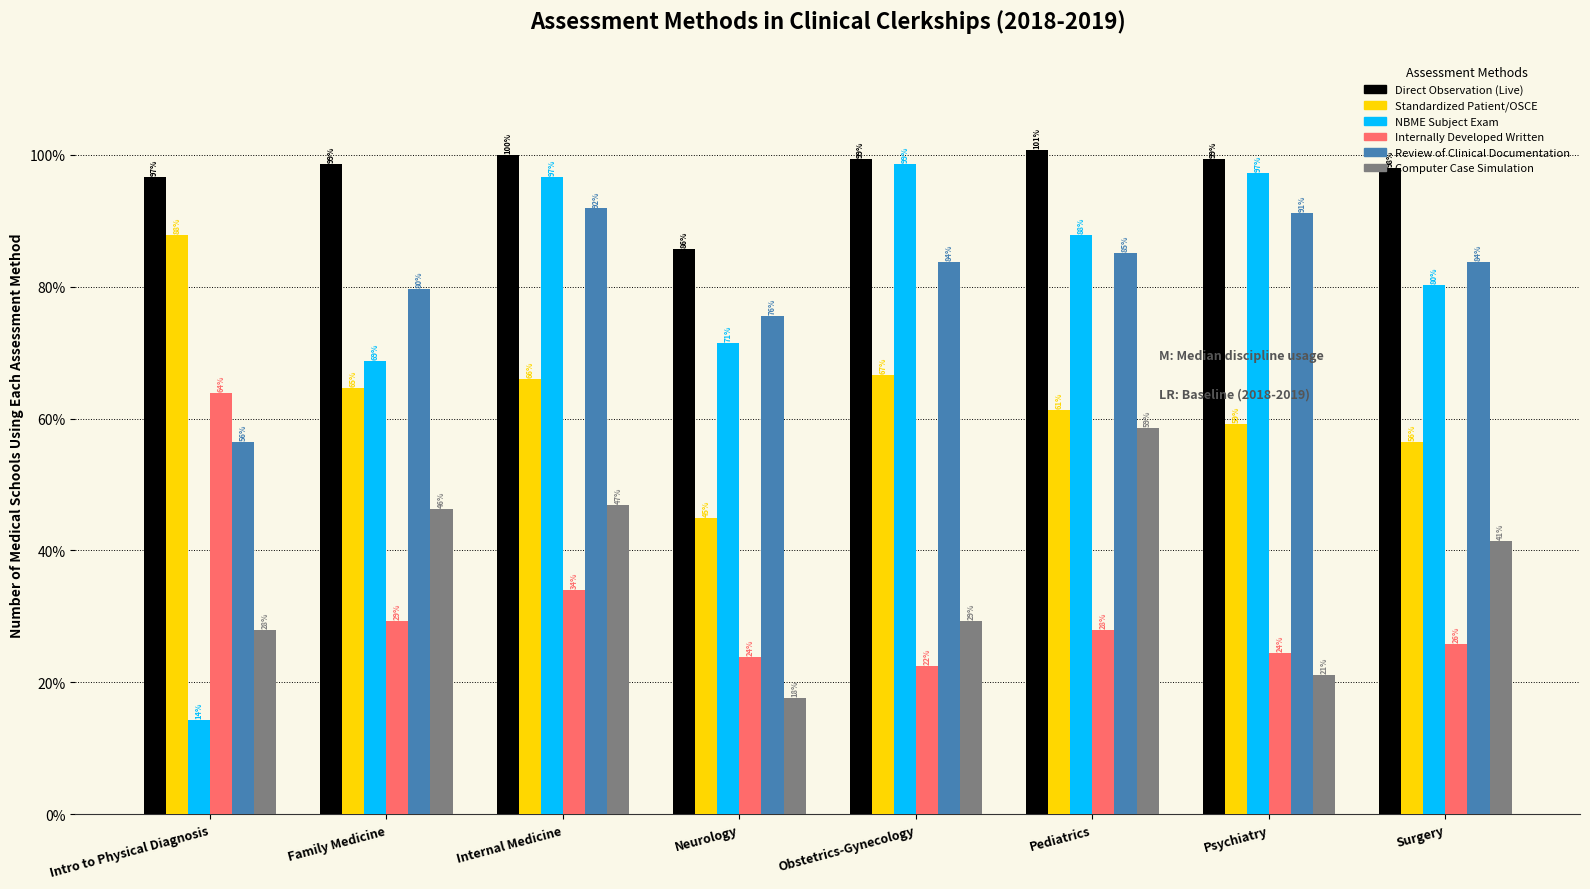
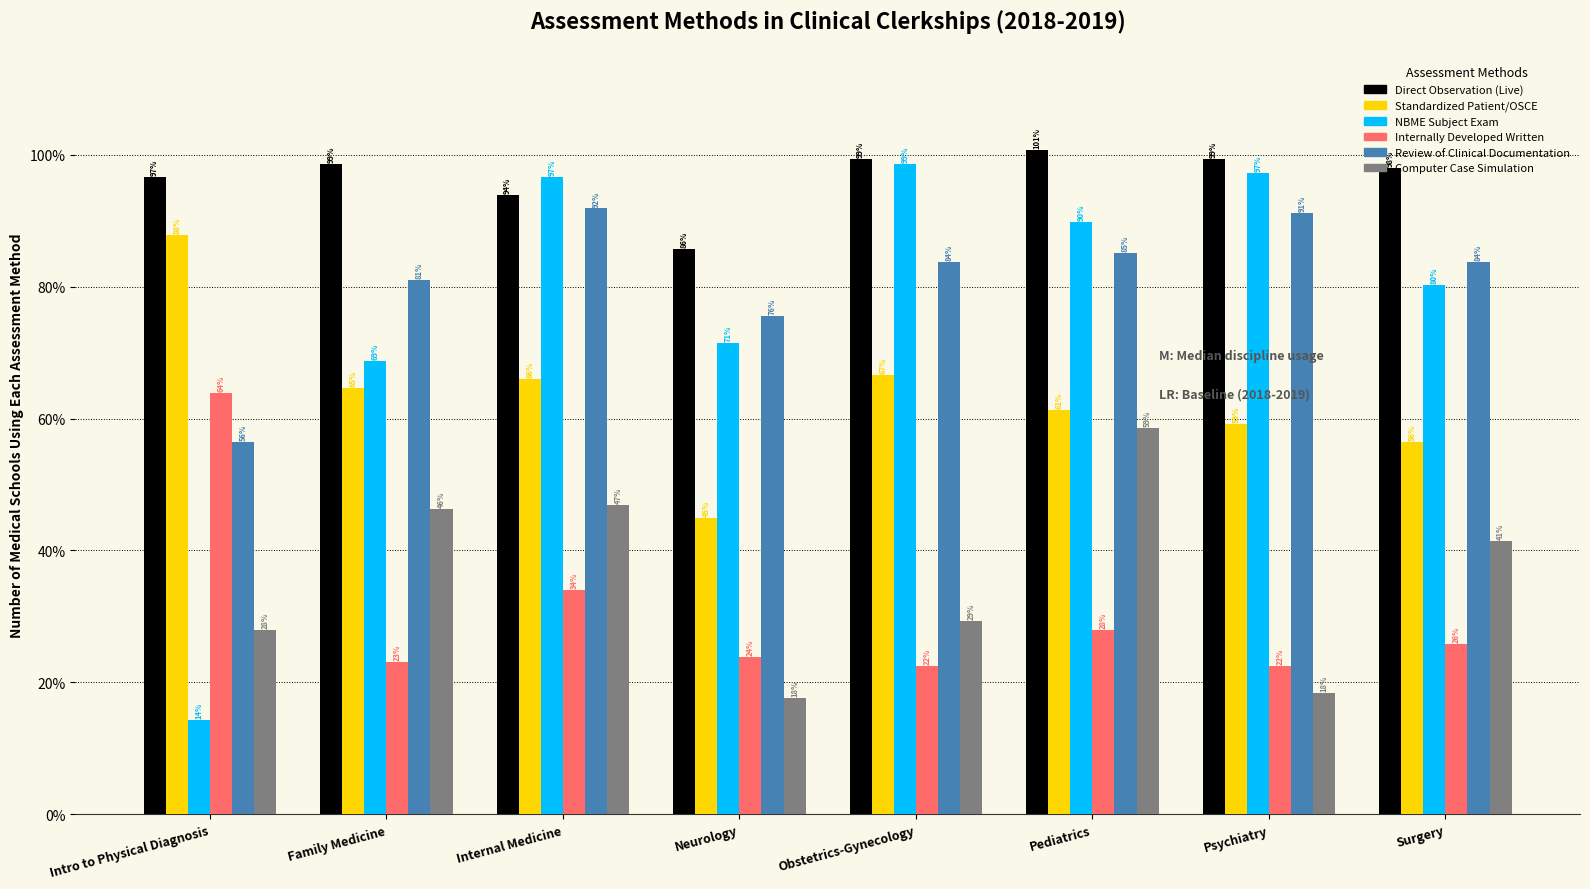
Internally Developed Written, Family Medicine: 29% -> 23%
Review of Clinical Documentation, Family Medicine: 80% -> 81%
Direct Observation (Live), Internal Medicine: 100% -> 94%
NBME Subject Exam, Pediatrics: 88% -> 90%
Internally Developed Written, Psychiatry: 24% -> 22%
Computer Case Simulation, Psychiatry: 21% -> 18%
